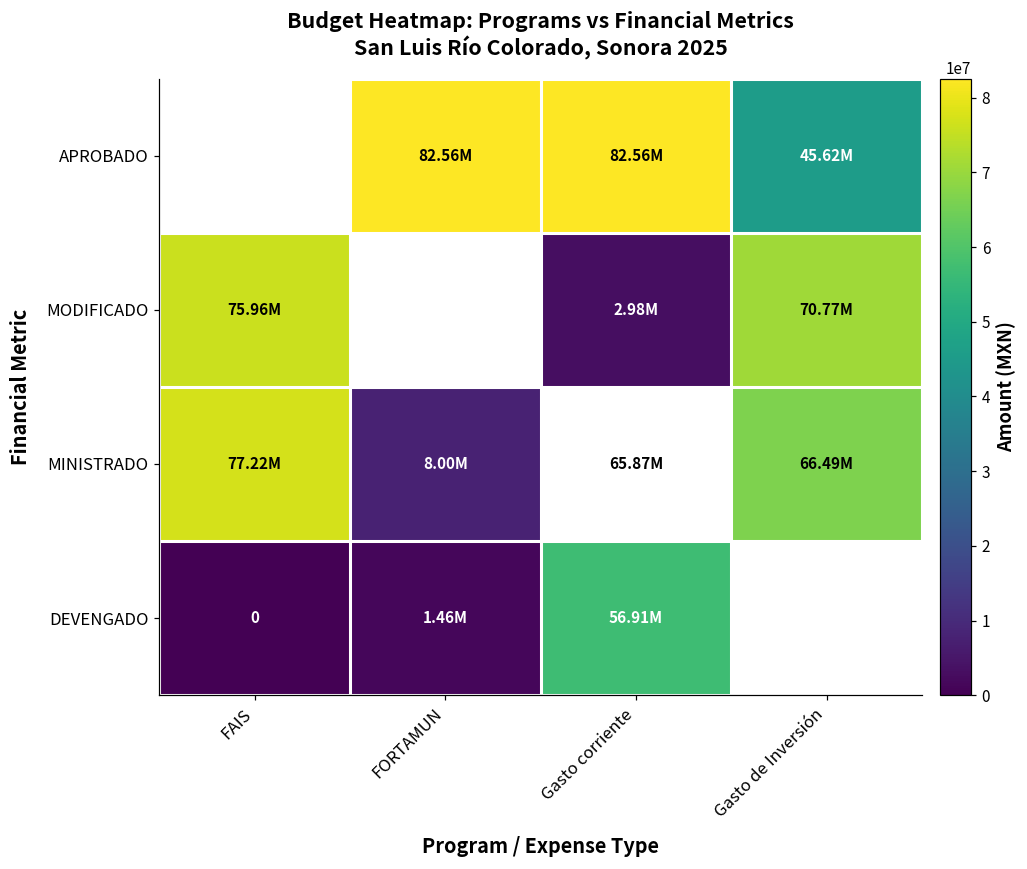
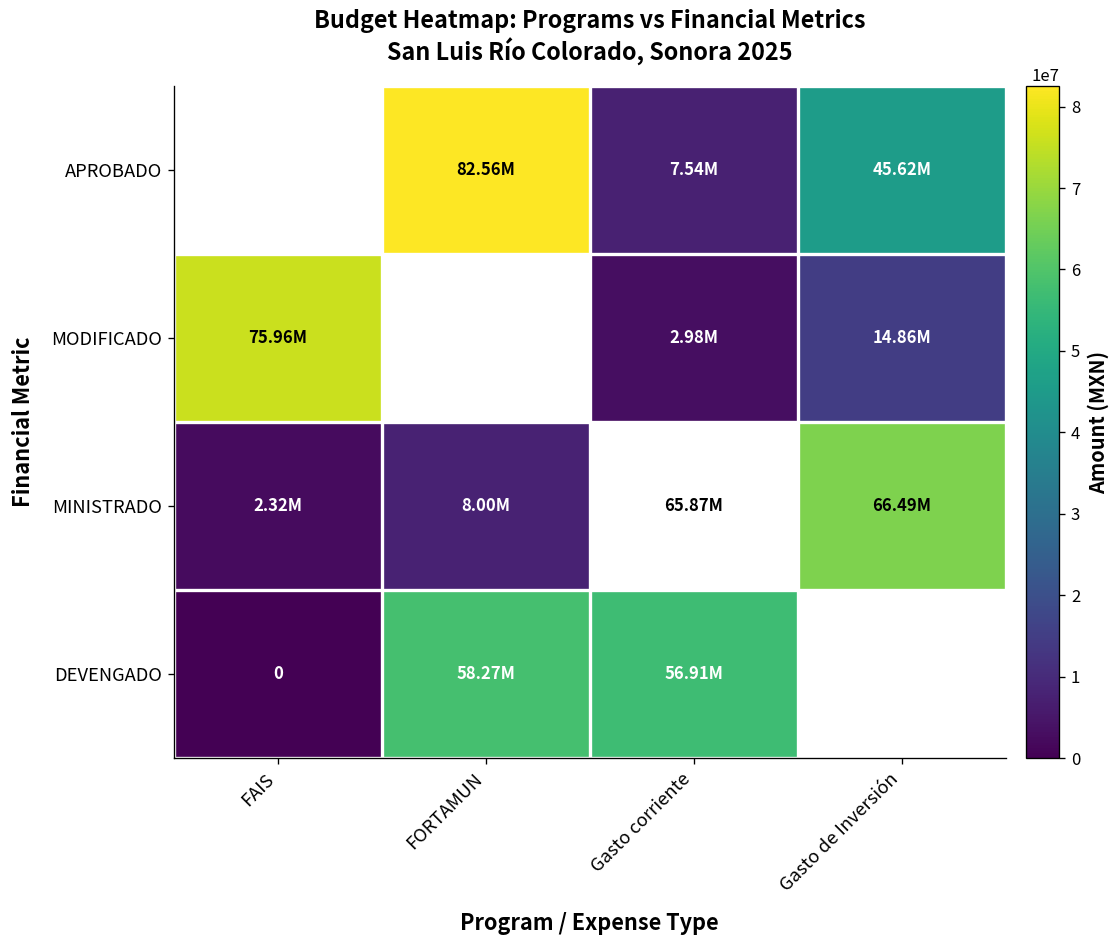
APROBADO, Gasto corriente: 82.56M -> 7.54M
MODIFICADO, Gasto de Inversión: 70.77M -> 14.86M
MINISTRADO, FAIS: 77.22M -> 2.32M
DEVENGADO, FORTAMUN: 1.46M -> 58.27M
